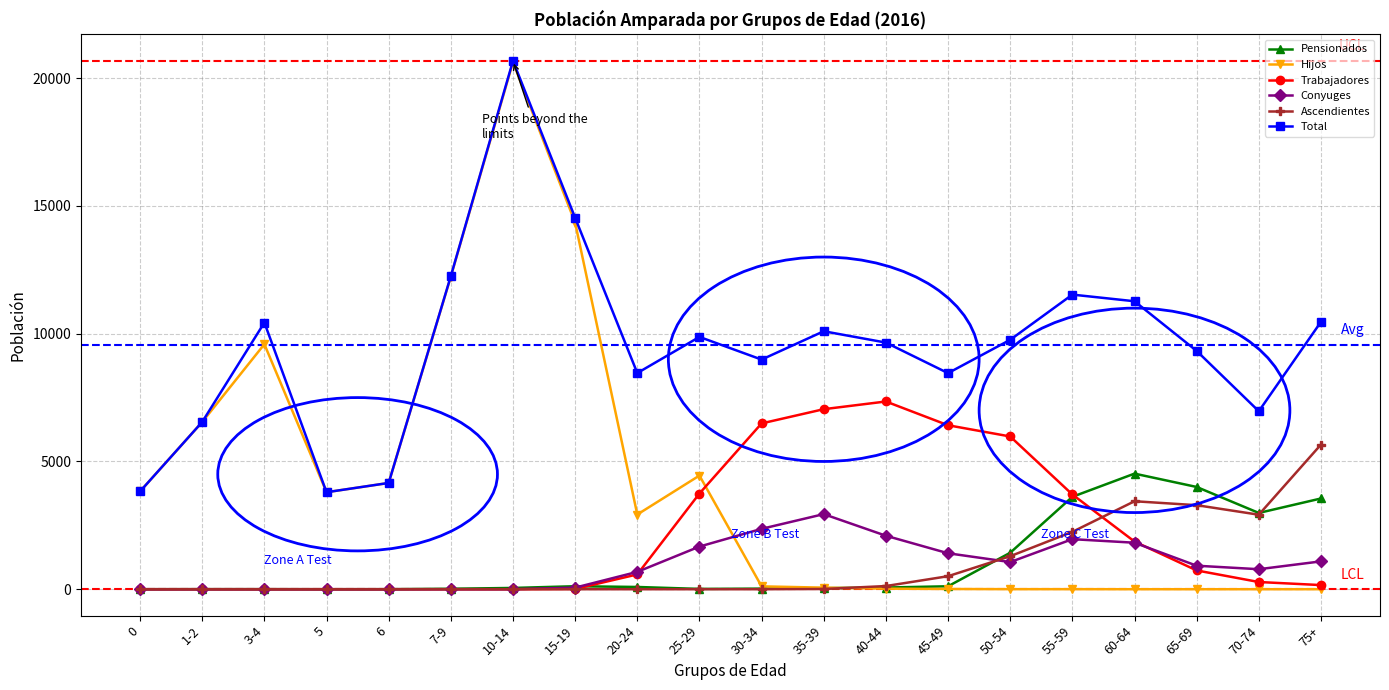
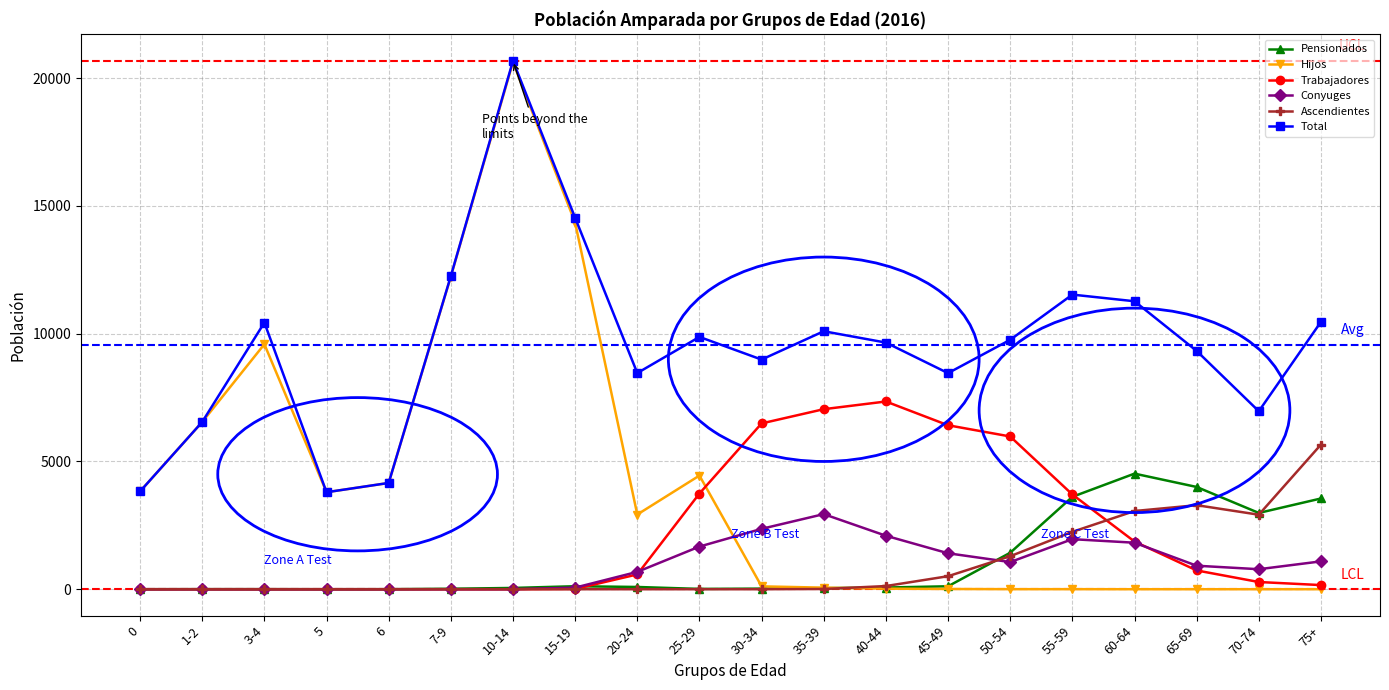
Ascendientes, 60-64: 3400 -> 3100
